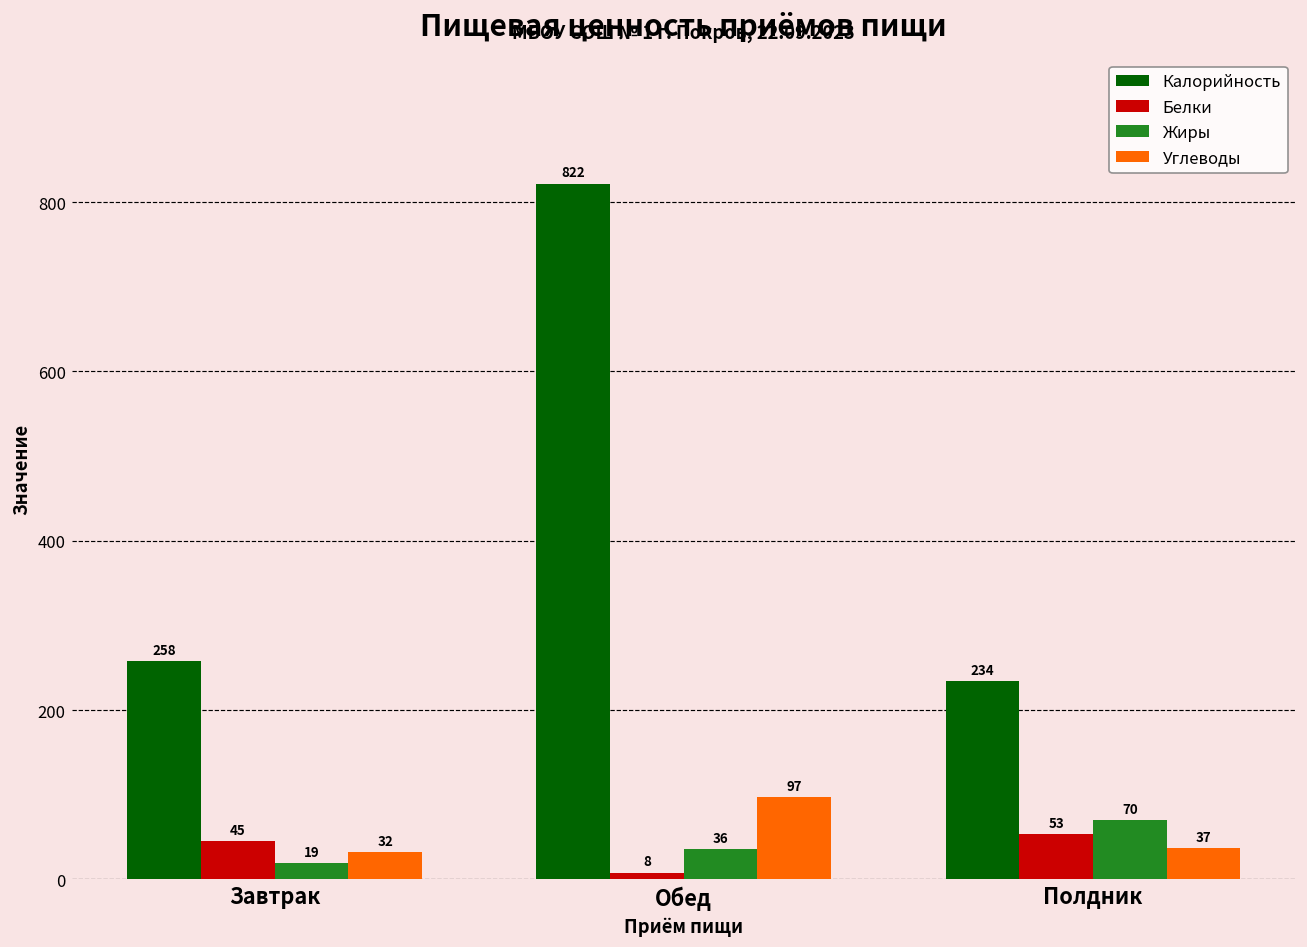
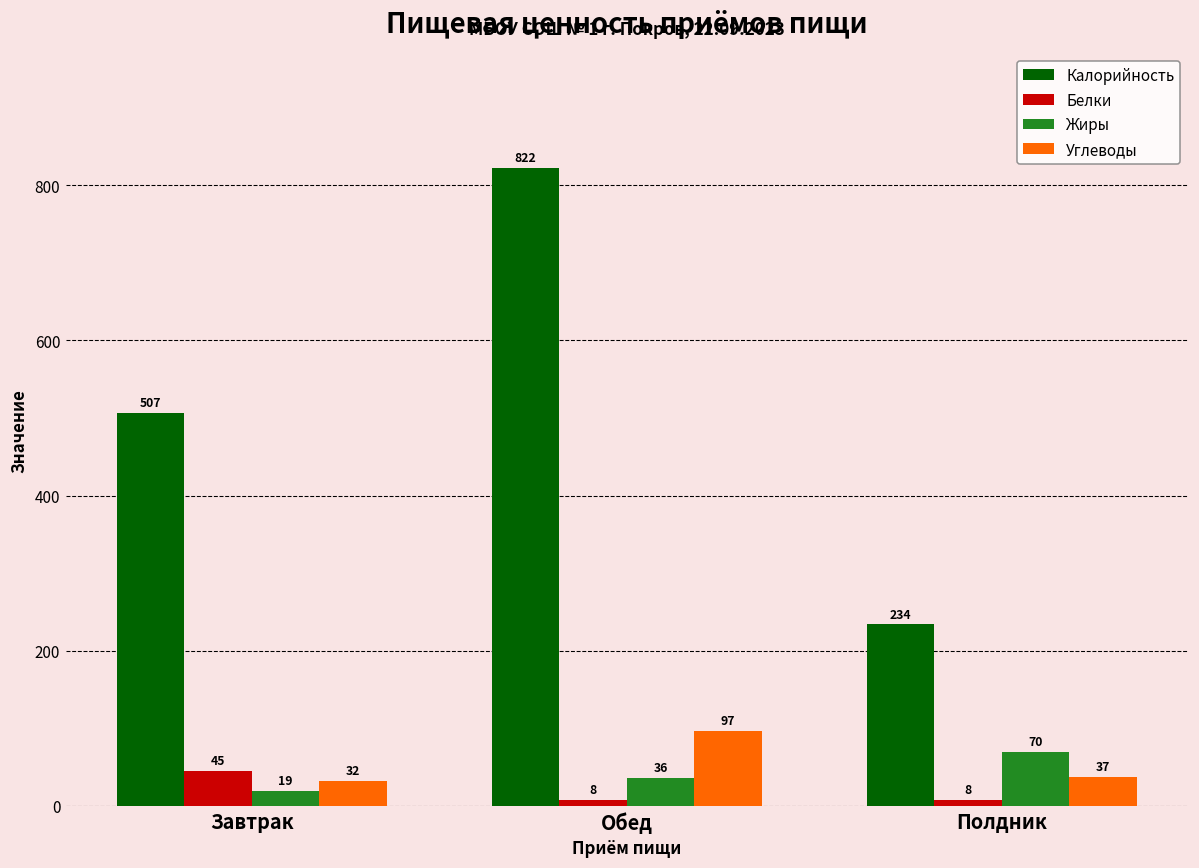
Калорийность, Завтрак: 258 -> 507
Белки, Полдник: 53 -> 8
